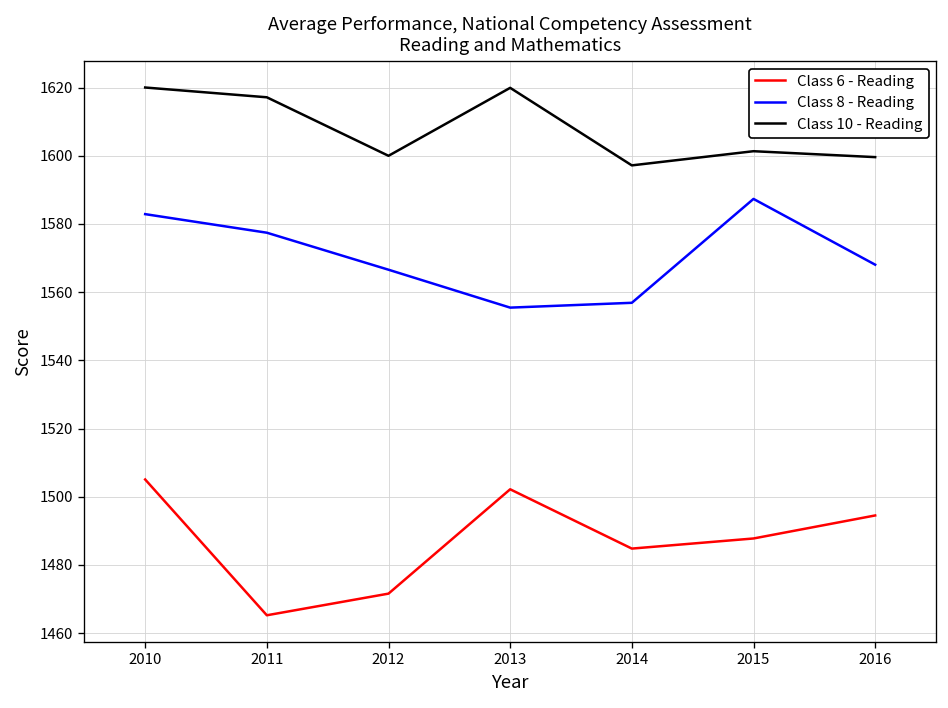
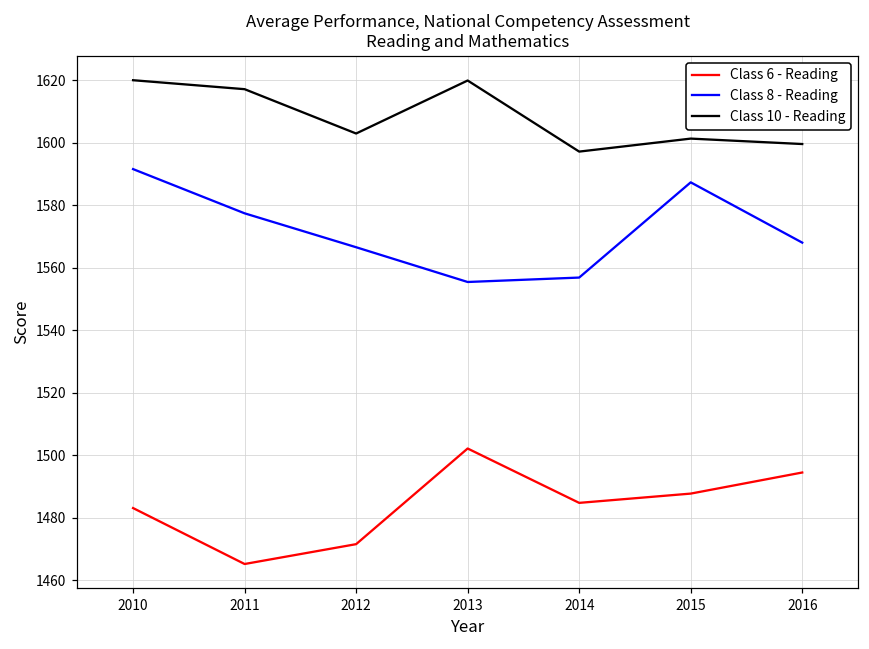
Class 6 - Reading, 2010: 1505 -> 1483
Class 8 - Reading, 2010: 1583 -> 1592
Class 10 - Reading, 2012: 1600 -> 1603
